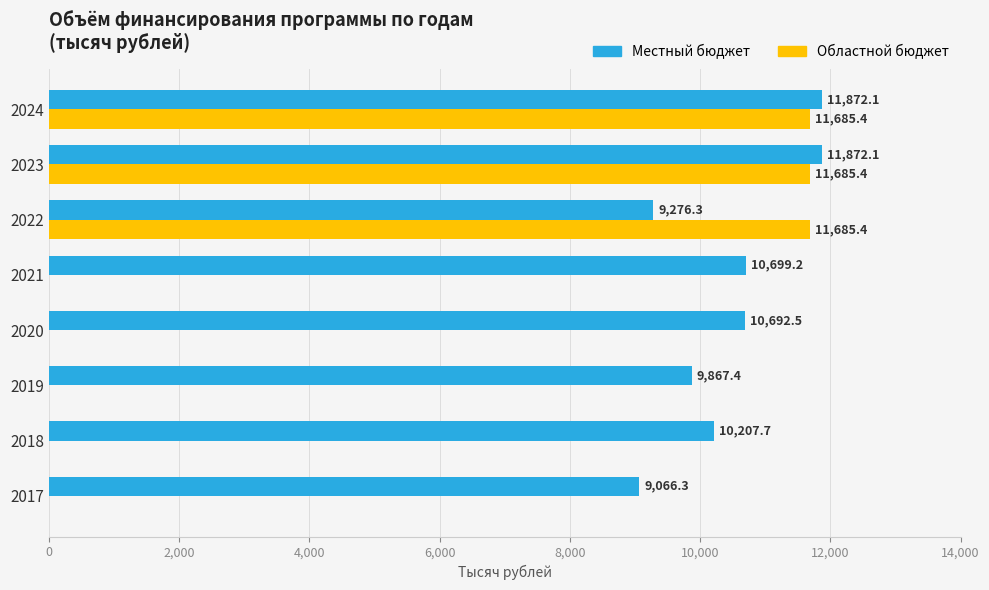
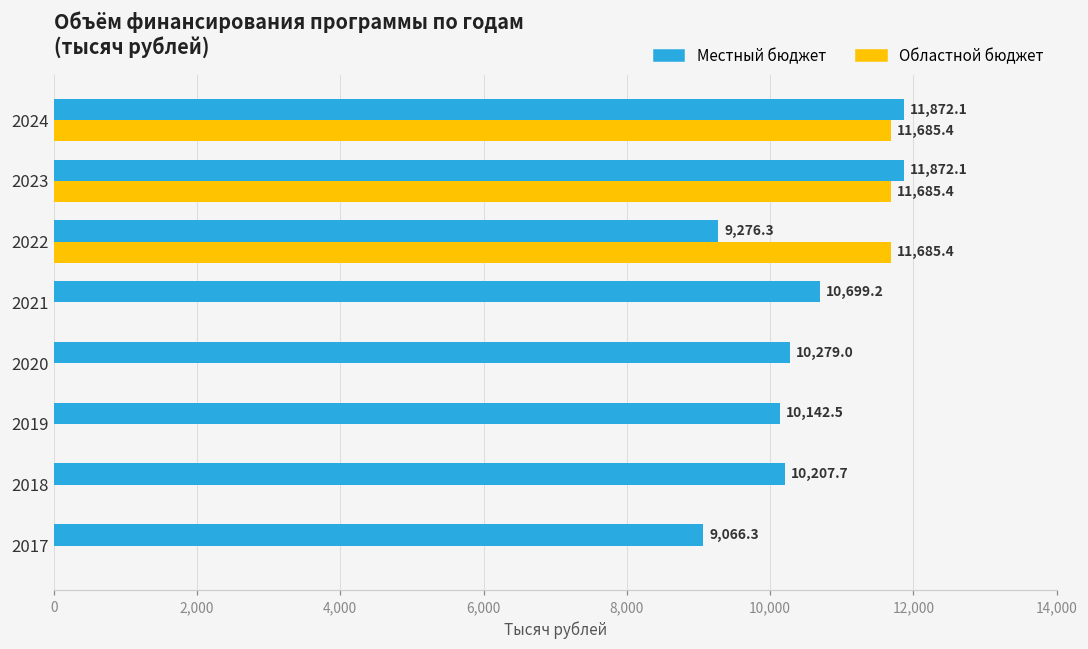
Местный бюджет, 2020: 10,692.5 -> 10,279.0
Местный бюджет, 2019: 9,867.4 -> 10,142.5
